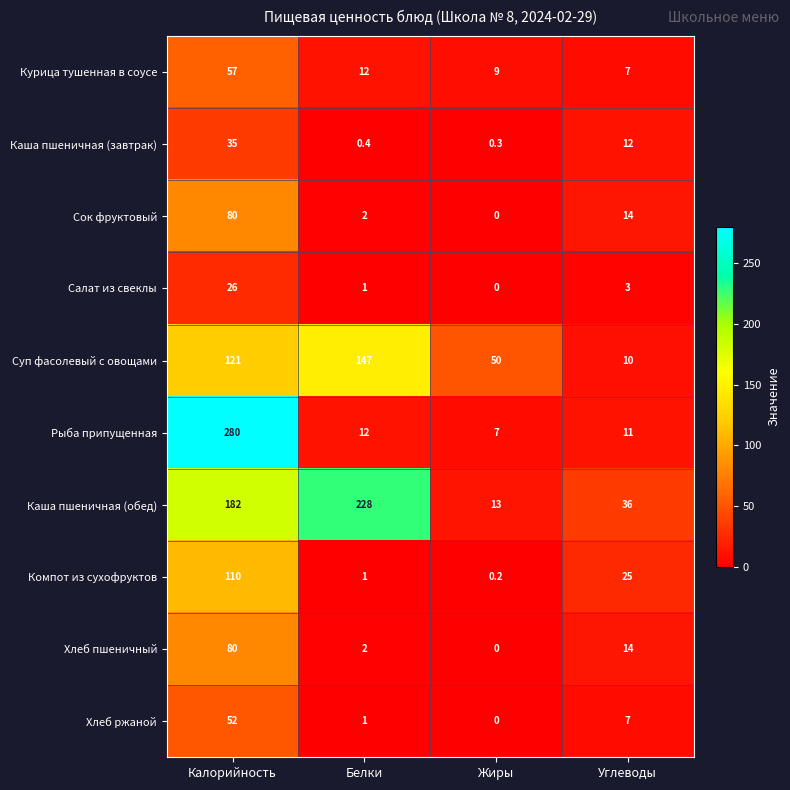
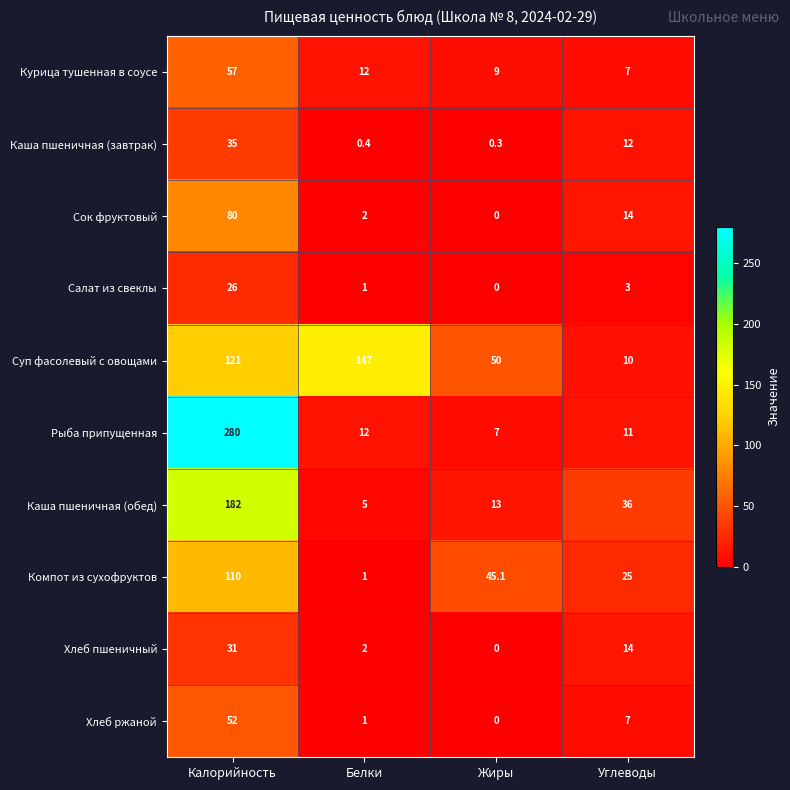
Каша пшеничная (обед), Белки: 228 -> 5
Компот из сухофруктов, Жиры: 0.2 -> 45.1
Хлеб пшеничный, Калорийность: 80 -> 31
